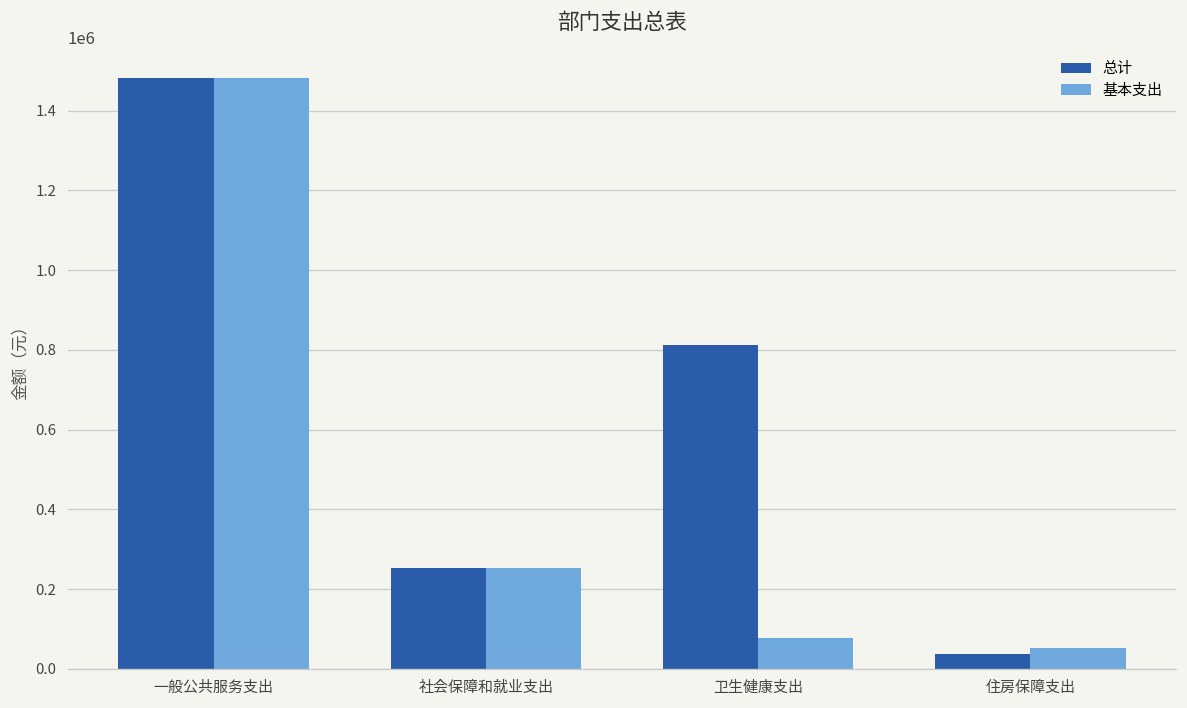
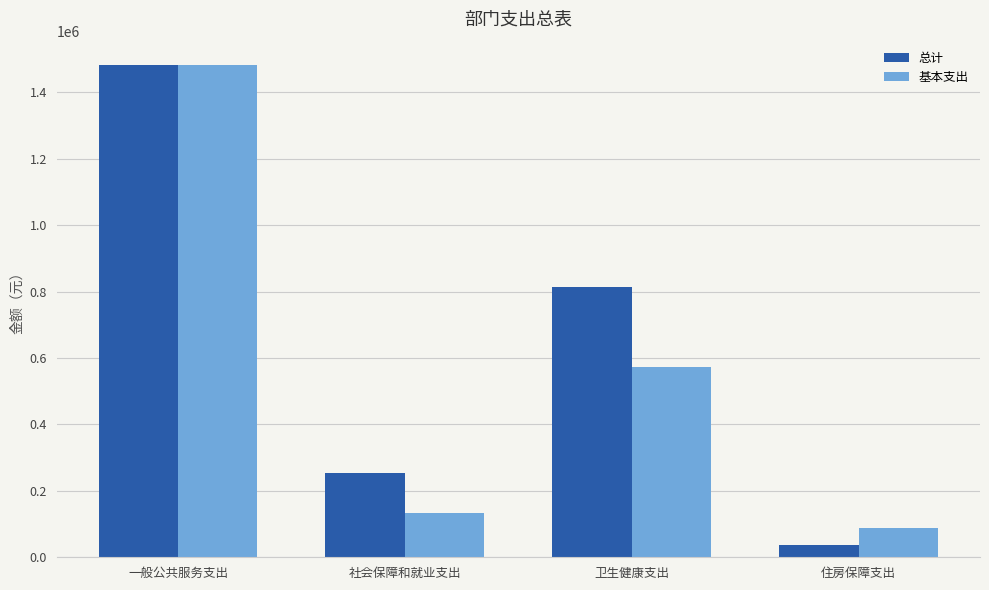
基本支出, 社会保障和就业支出: 250000 -> 130000
基本支出, 卫生健康支出: 80000 -> 570000
基本支出, 住房保障支出: 50000 -> 90000
